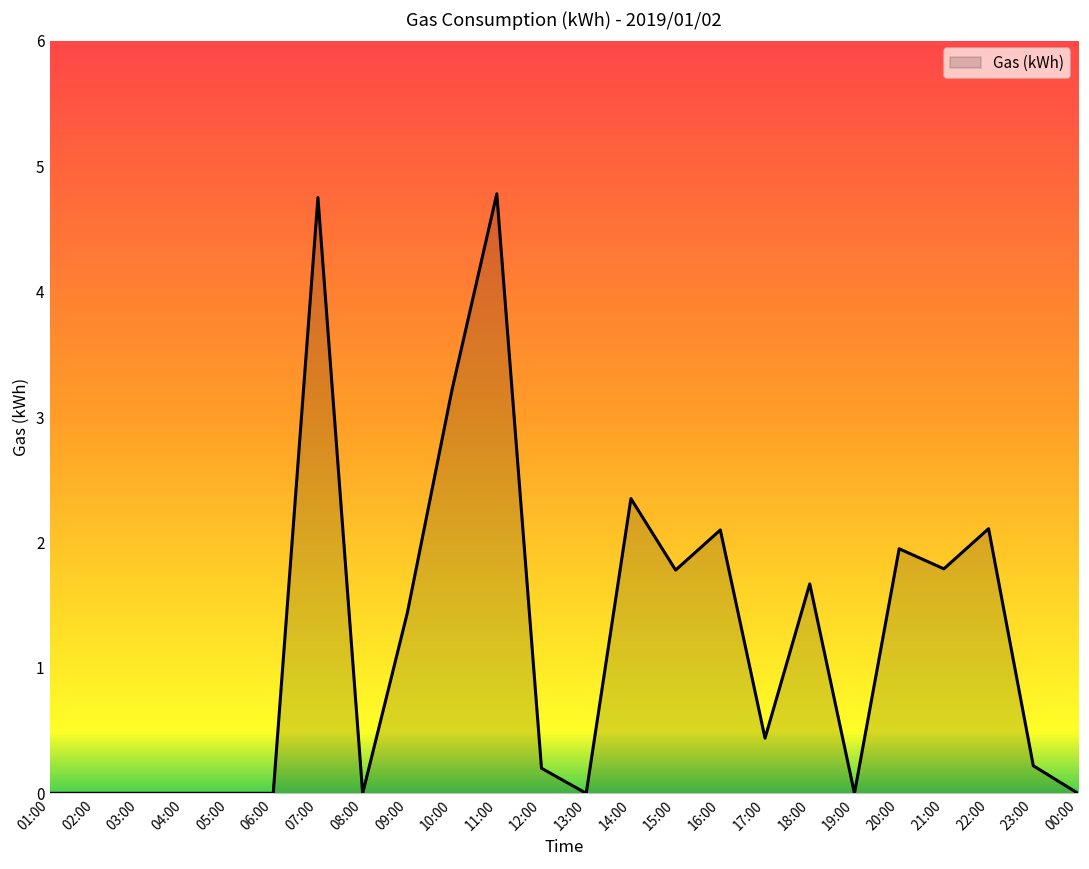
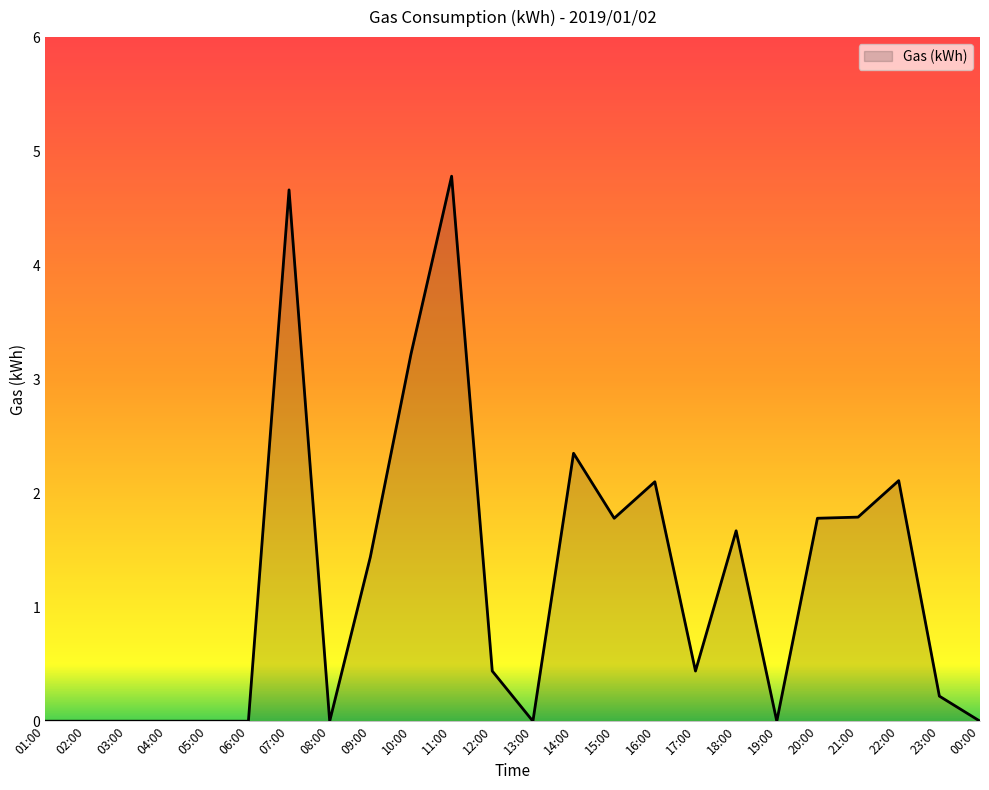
07:00: 4.75 -> 4.66
12:00: 0.20 -> 0.44
20:00: 1.95 -> 1.78
